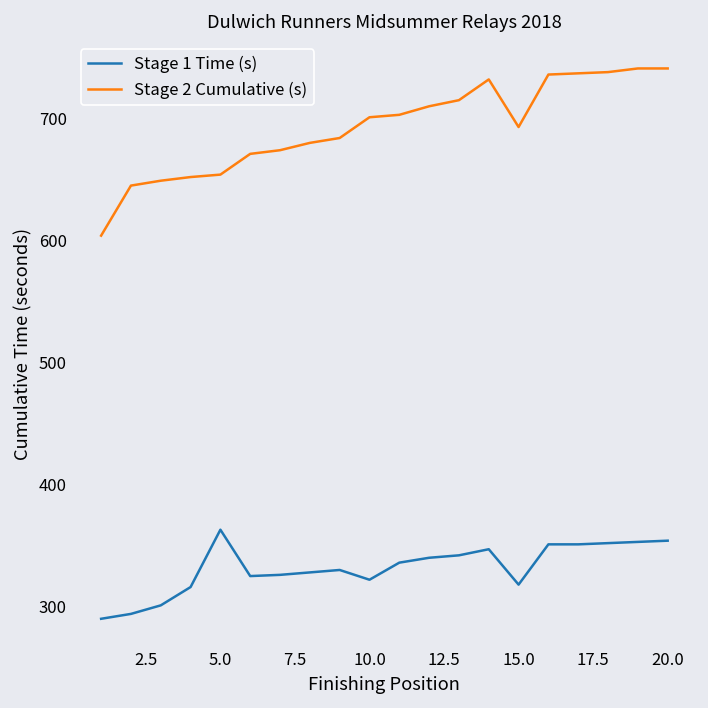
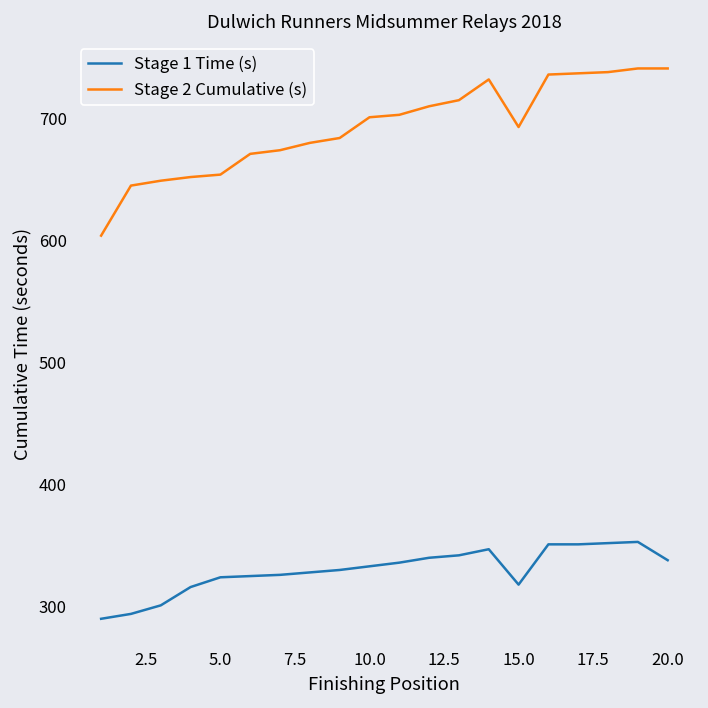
Stage 1 Time (s), 5.0: 363 -> 324
Stage 1 Time (s), 10.0: 322 -> 333
Stage 1 Time (s), 20.0: 354 -> 338
